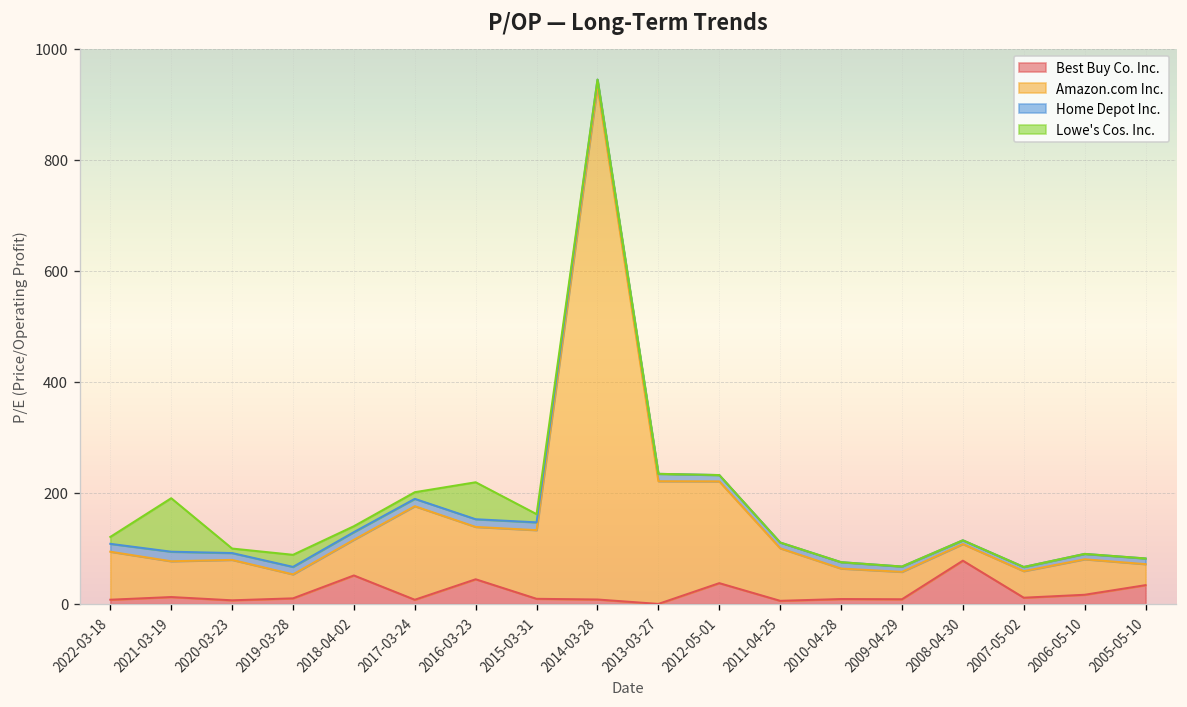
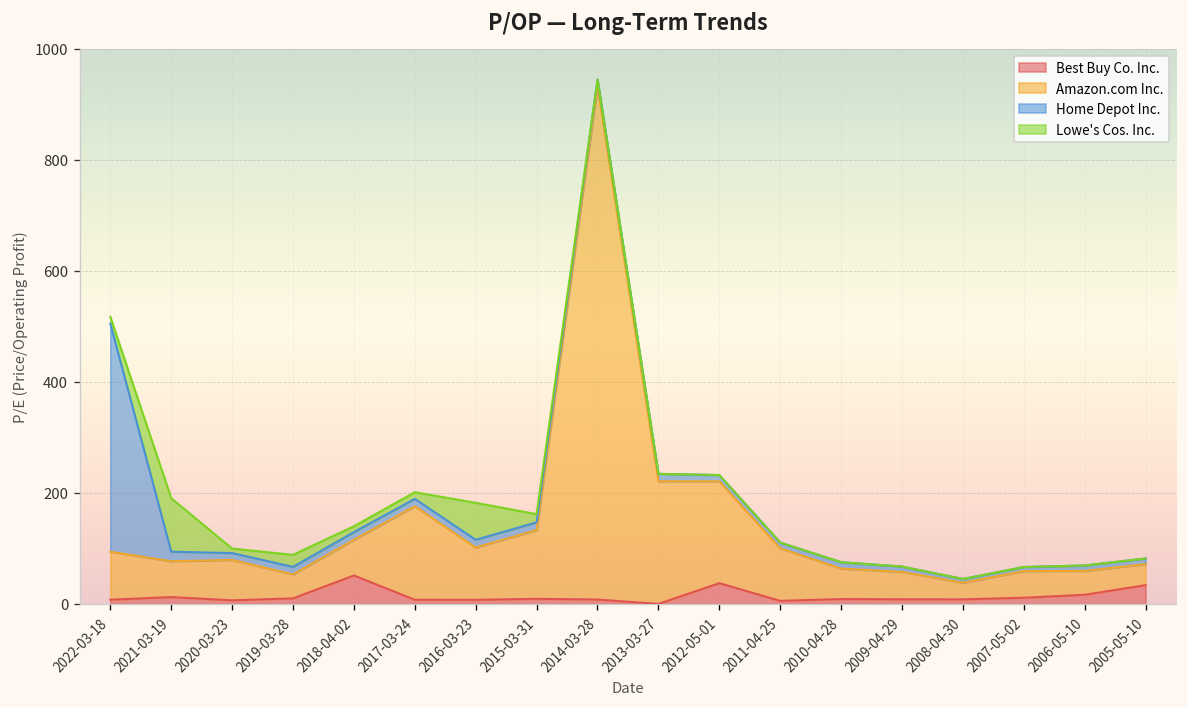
Home Depot Inc., 2022-03-18: 10 -> 410
Best Buy Co. Inc., 2016-03-23: 40 -> 10
Best Buy Co. Inc., 2008-04-30: 80 -> 10
Amazon.com Inc., 2006-05-10: 60 -> 40
